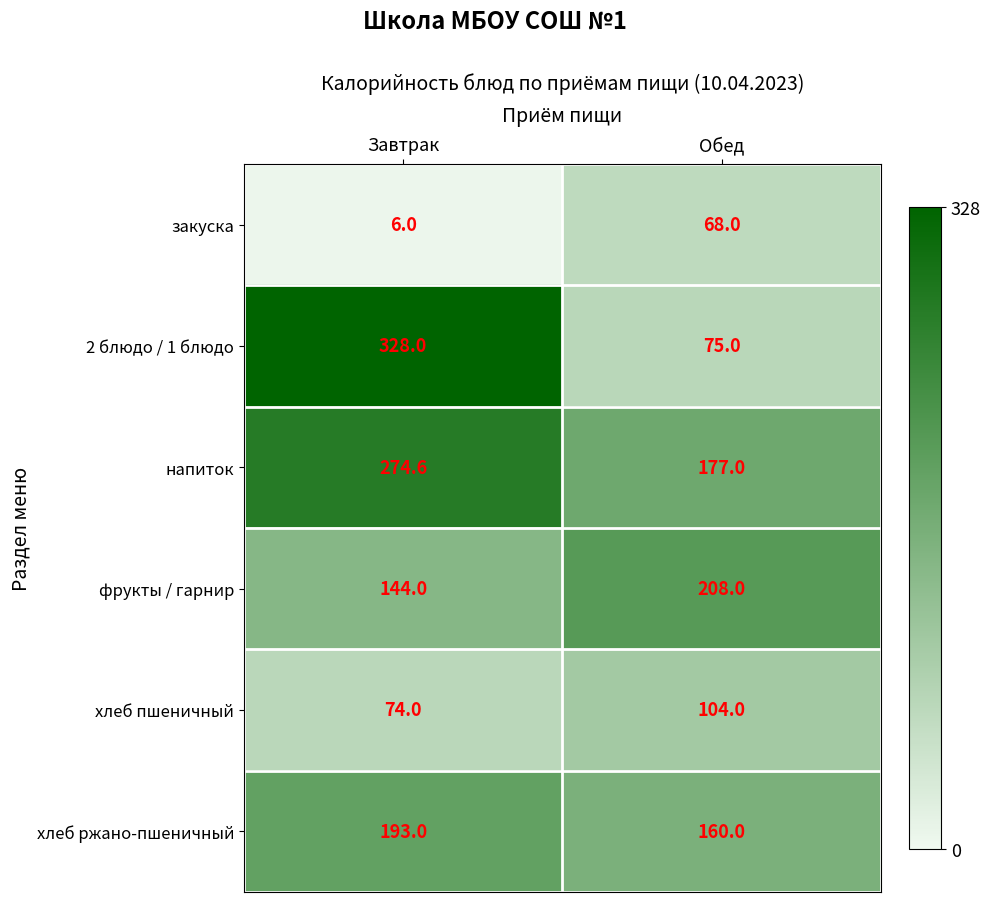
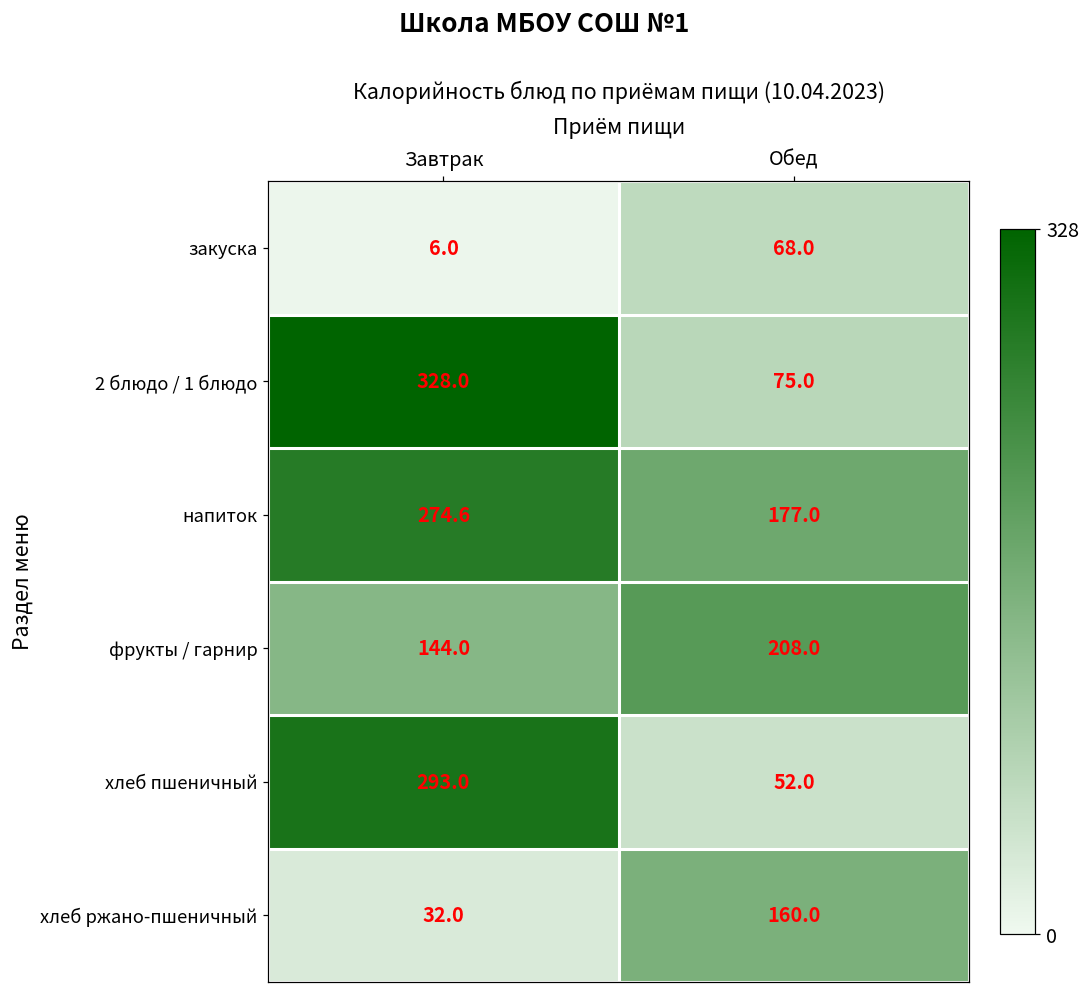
хлеб пшеничный, Завтрак: 74.0 -> 293.0
хлеб пшеничный, Обед: 104.0 -> 52.0
хлеб ржано-пшеничный, Завтрак: 193.0 -> 32.0
